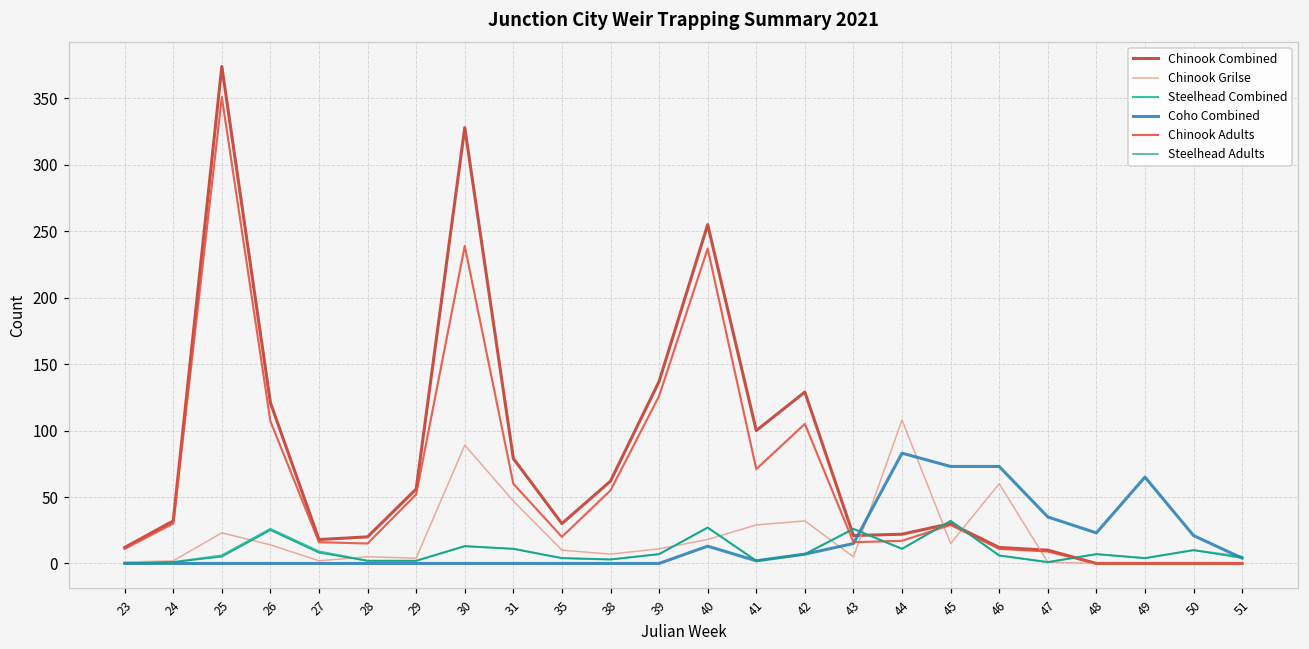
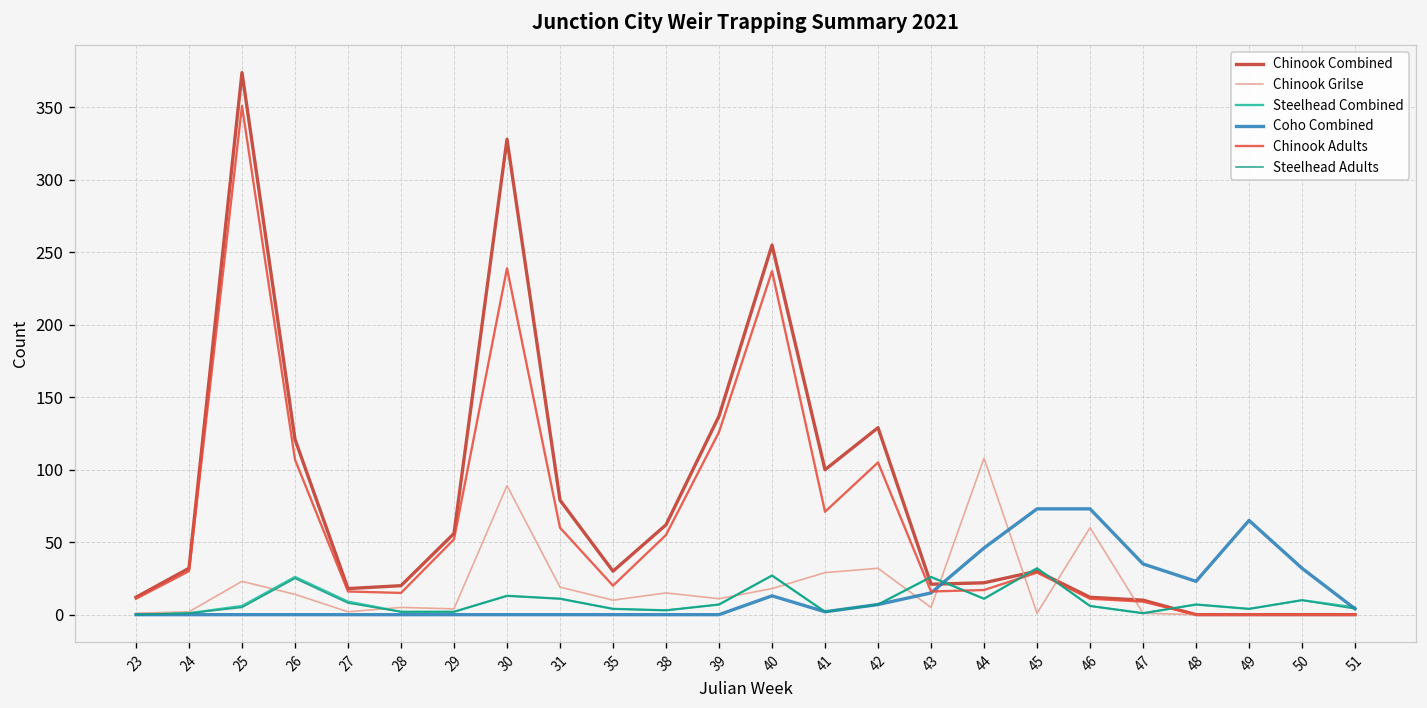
Chinook Grilse, 31: 47 -> 19
Chinook Grilse, 38: 7 -> 15
Coho Combined, 44: 83 -> 46
Chinook Grilse, 45: 15 -> 1
Coho Combined, 50: 21 -> 32
